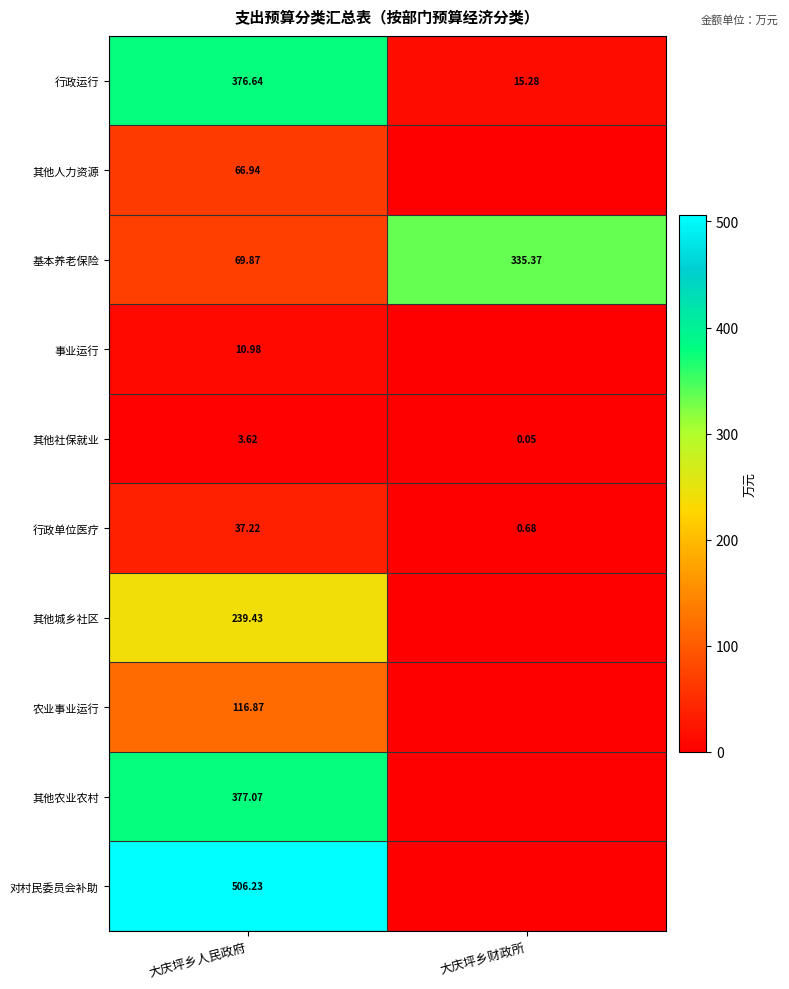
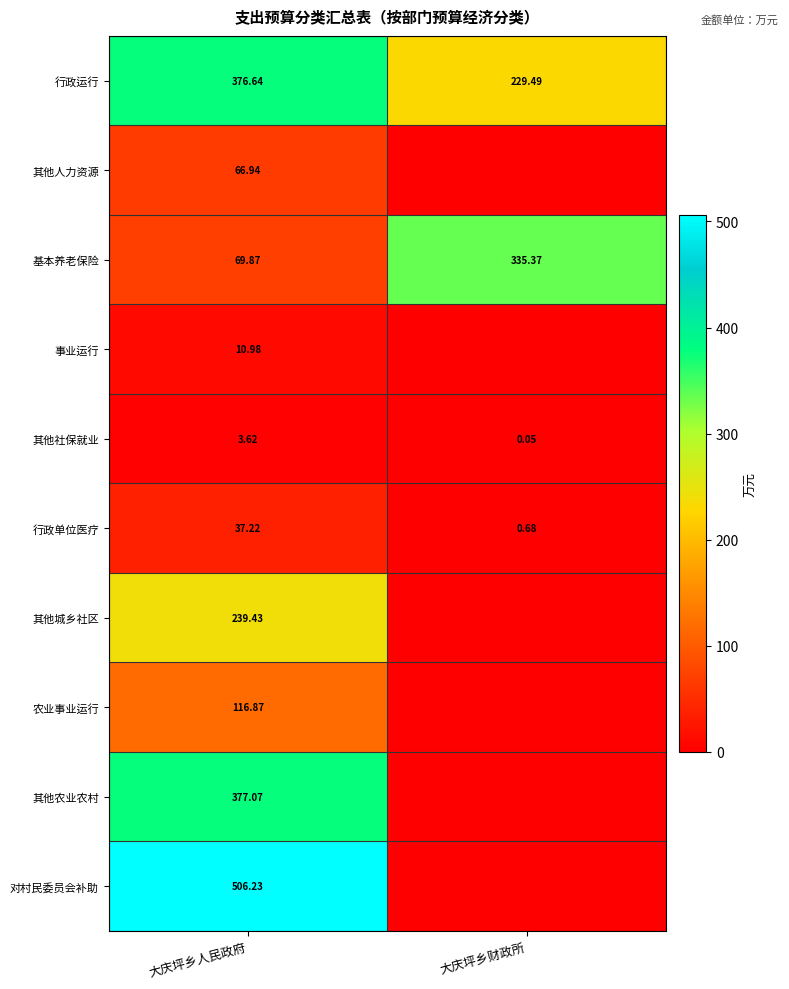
行政运行, 大庆坪乡财政所: 15.28 -> 229.49
